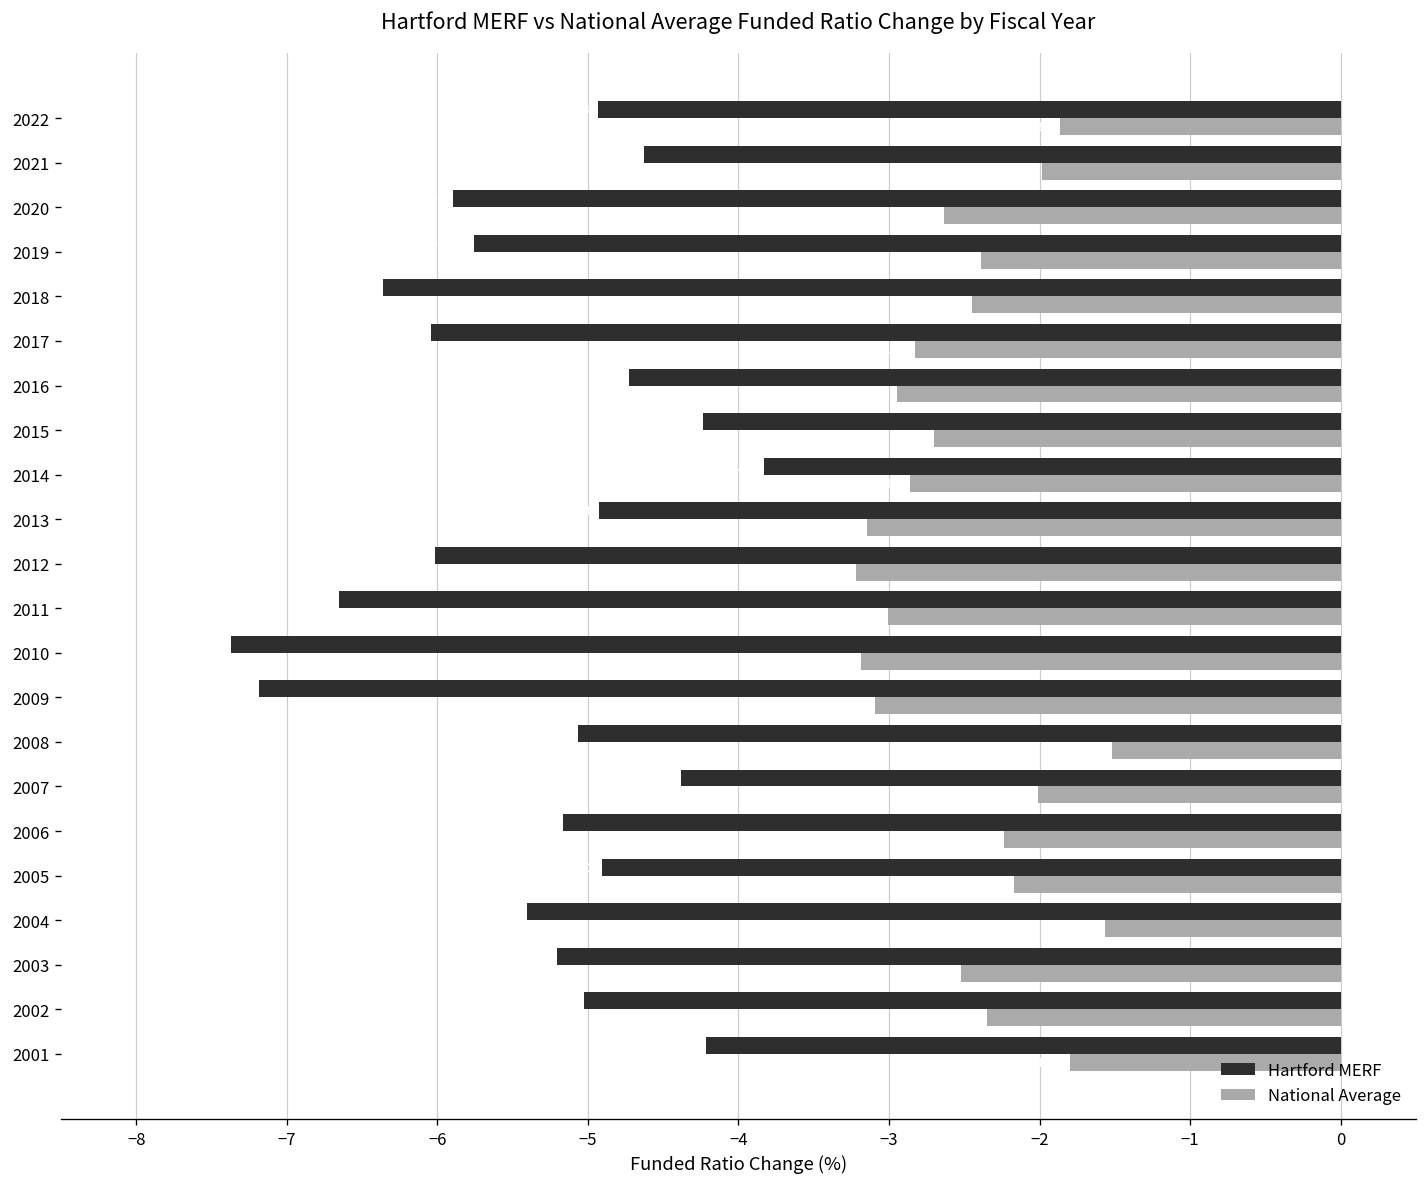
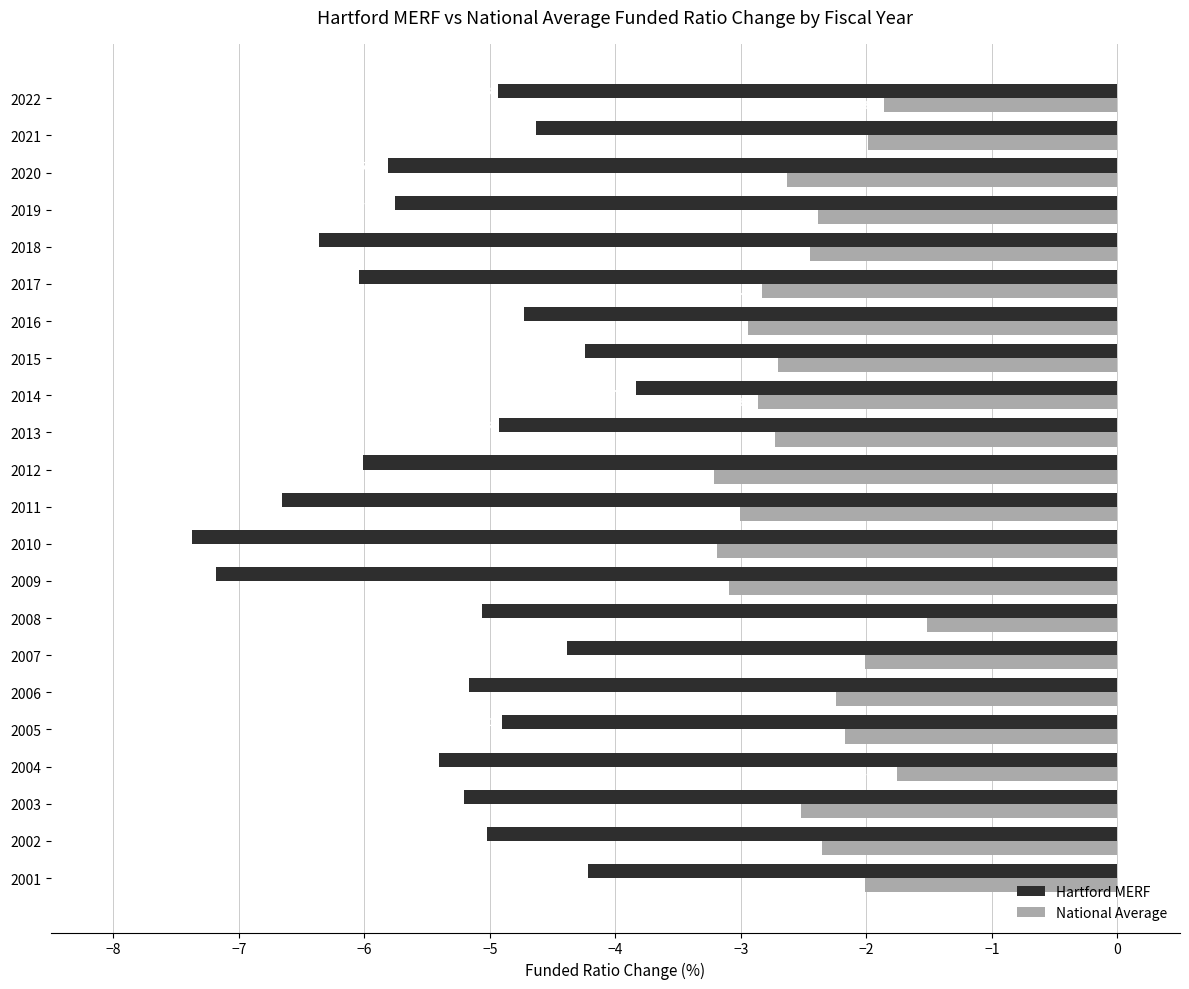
Hartford MERF, 2020: -5.90 -> -5.81
National Average, 2013: -3.15 -> -2.73
National Average, 2004: -1.56 -> -1.75
National Average, 2001: -1.80 -> -2.01
